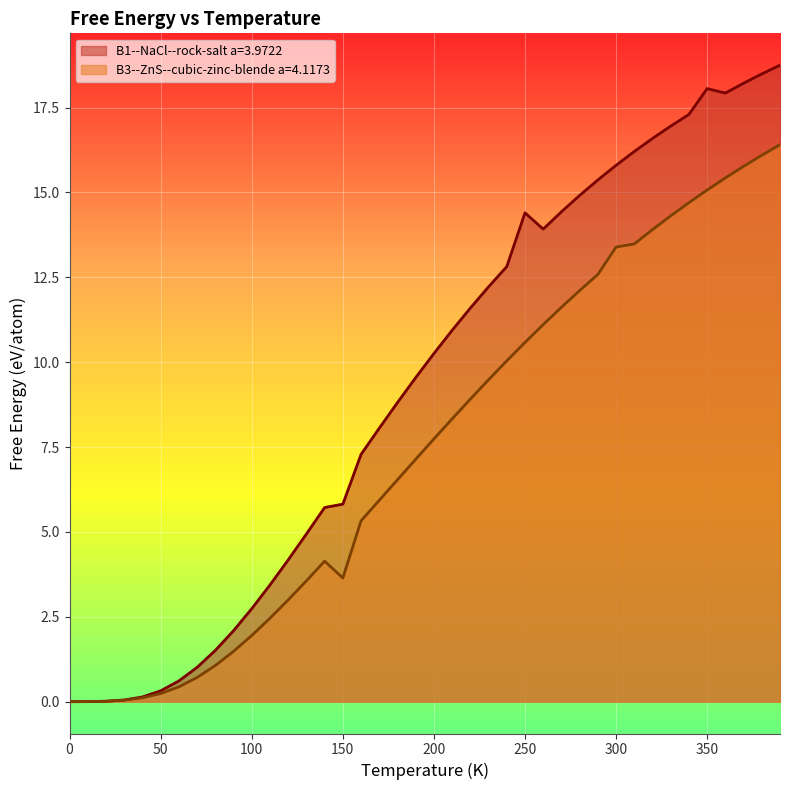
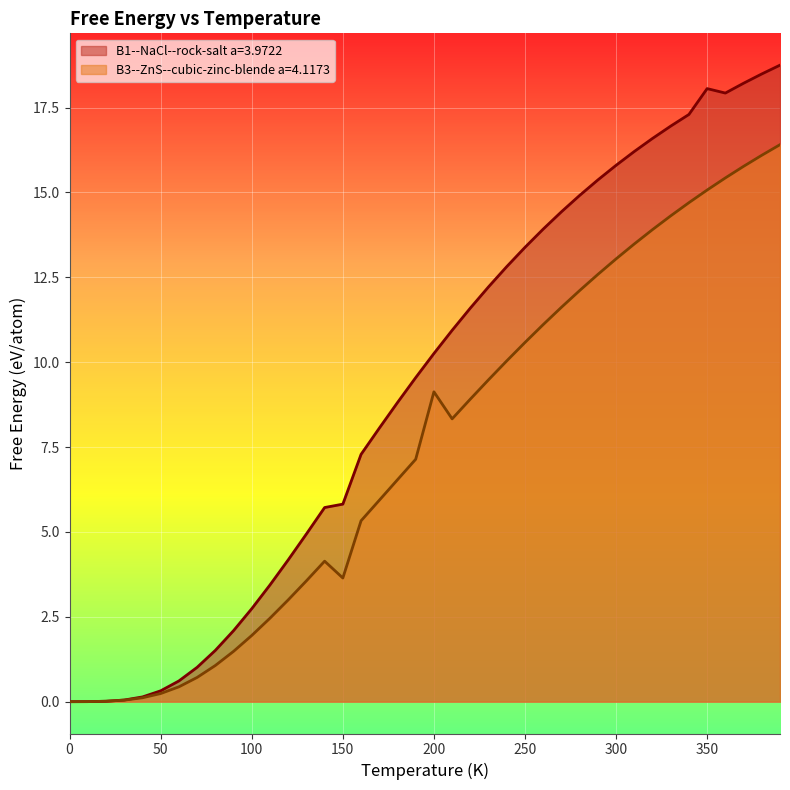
B3--ZnS--cubic-zinc-blende a=4.1173, 200: 7.7 -> 9.1
B1--NaCl--rock-salt a=3.9722, 250: 14.4 -> 13.4
B3--ZnS--cubic-zinc-blende a=4.1173, 300: 13.4 -> 13.0
